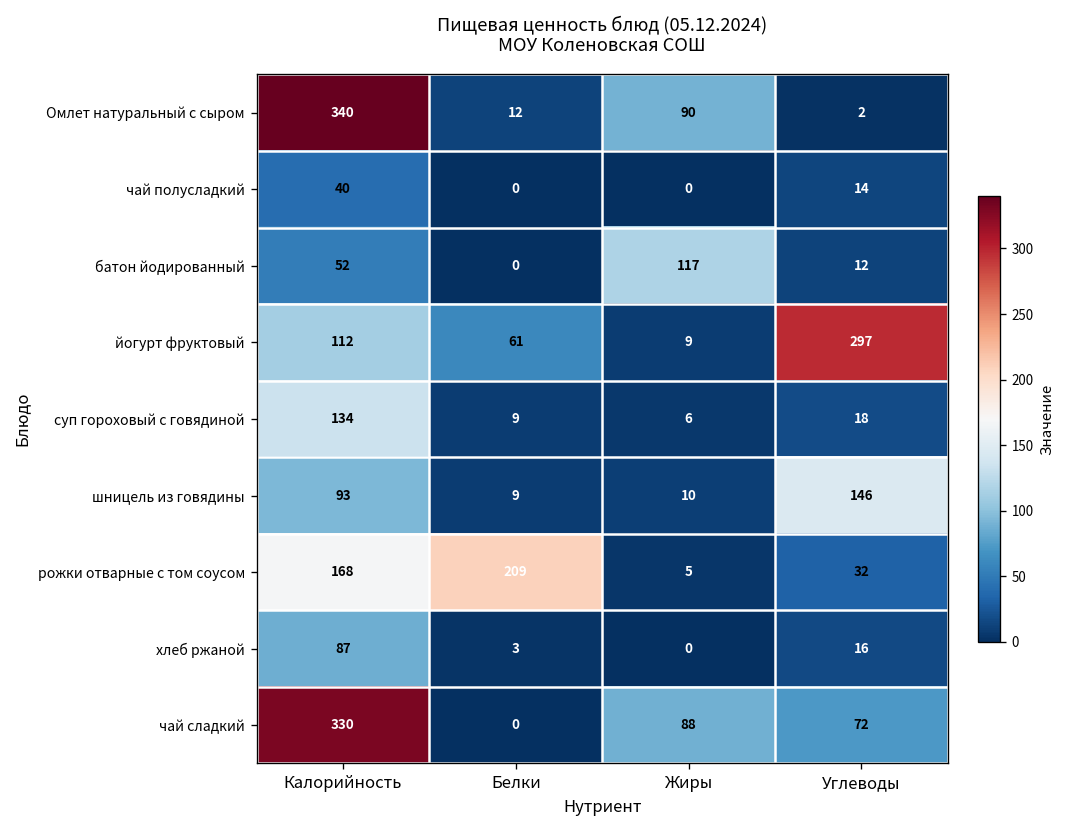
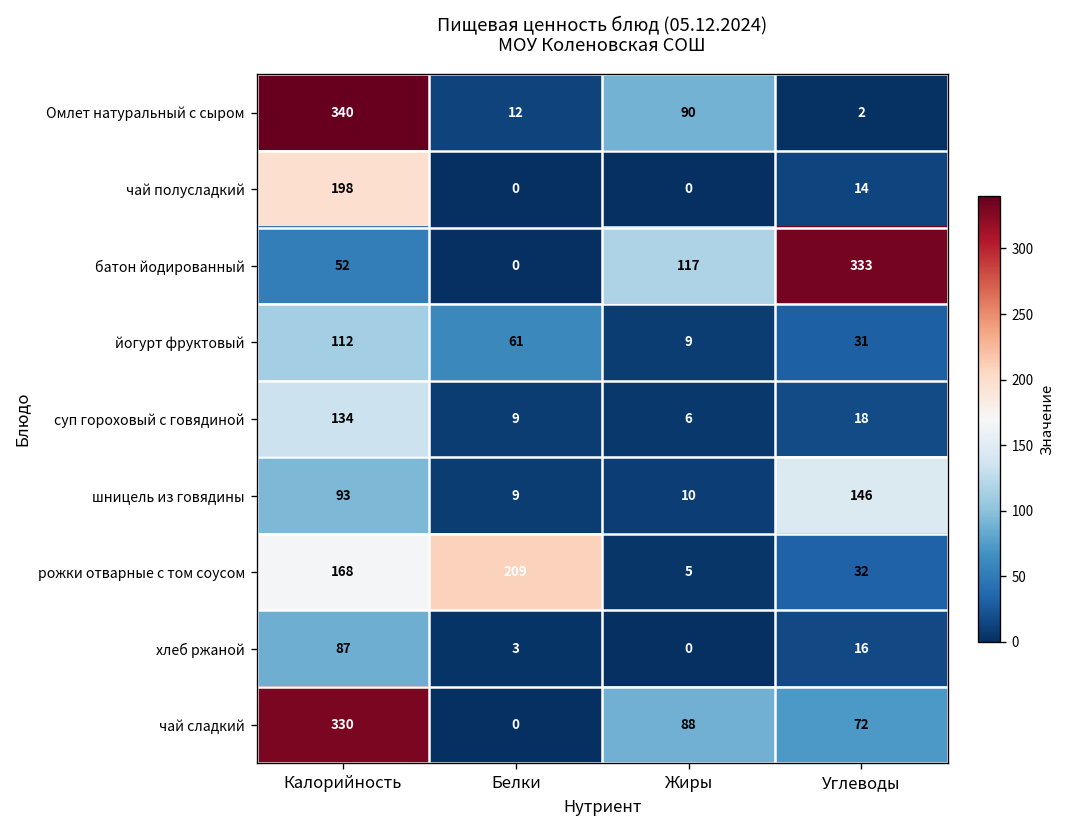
чай полусладкий, Калорийность: 40 -> 198
батон йодированный, Углеводы: 12 -> 333
йогурт фруктовый, Углеводы: 297 -> 31
